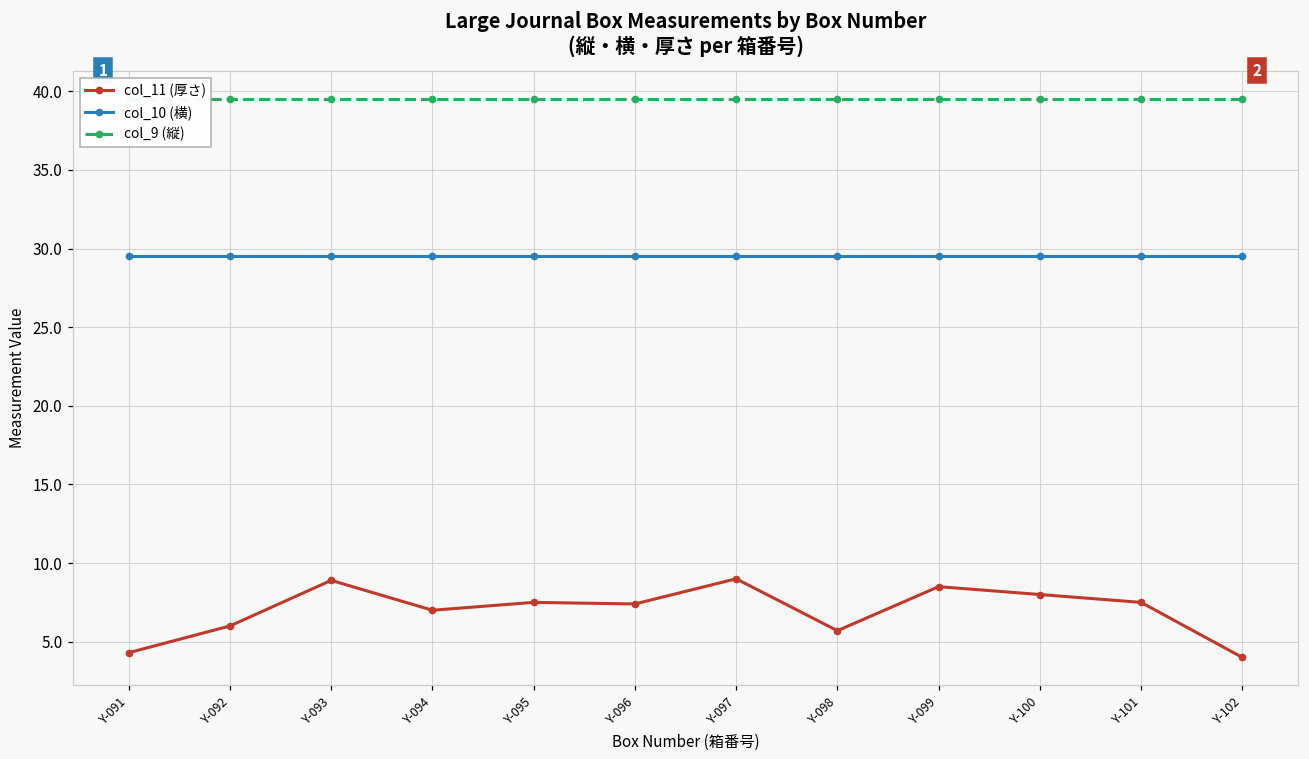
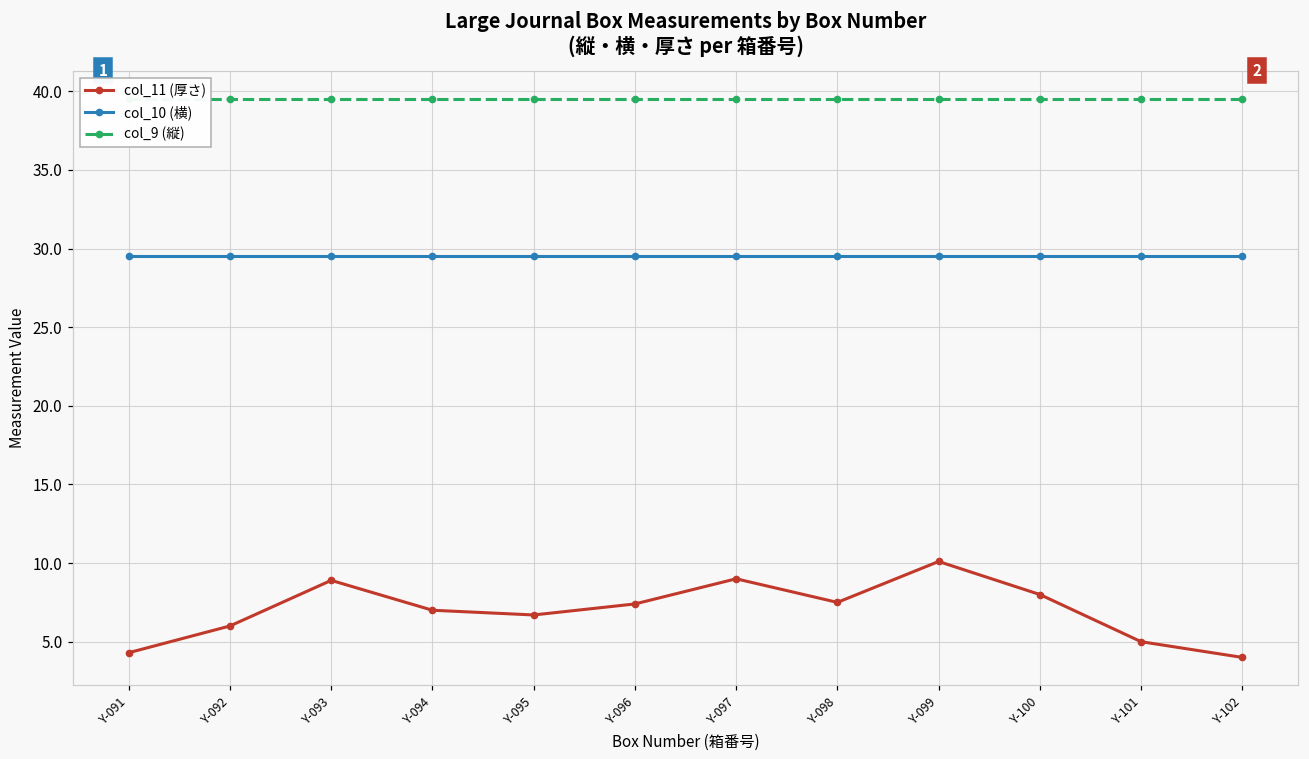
col_11 (厚さ), Y-095: 7.5 -> 6.7
col_11 (厚さ), Y-098: 5.7 -> 7.5
col_11 (厚さ), Y-099: 8.5 -> 10.1
col_11 (厚さ), Y-101: 7.5 -> 5.0
